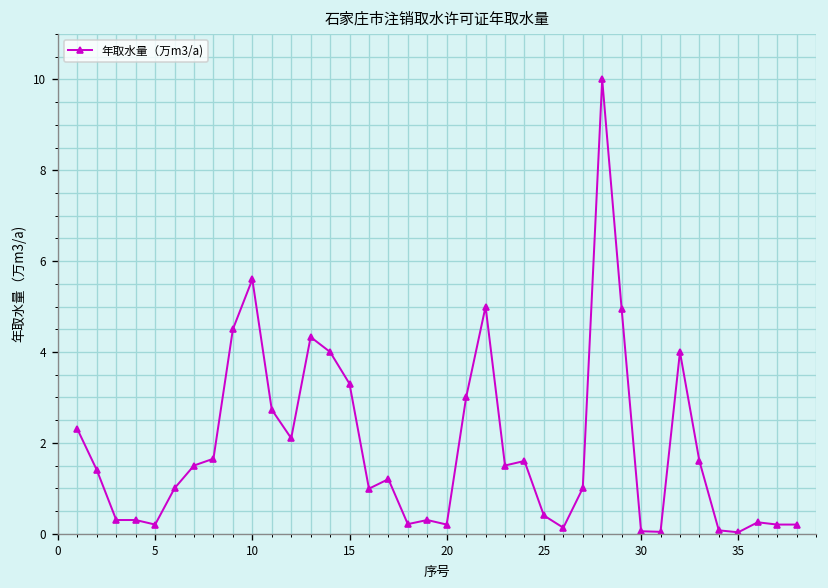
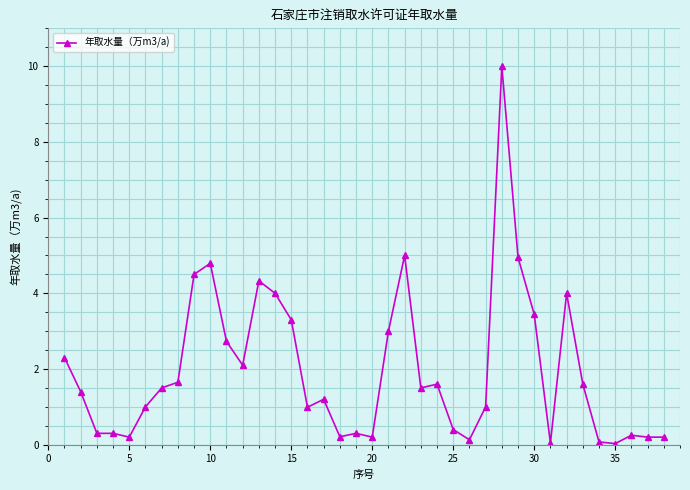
10: 5.6 -> 4.8
30: 0.1 -> 3.4
